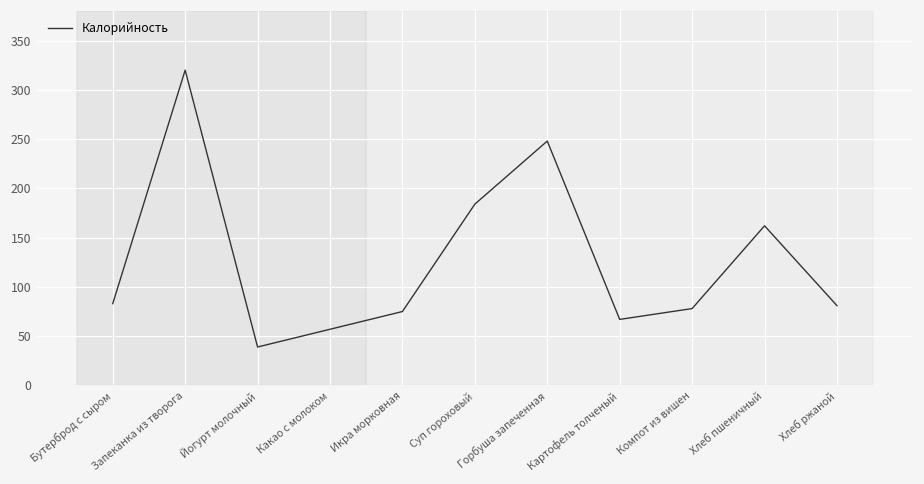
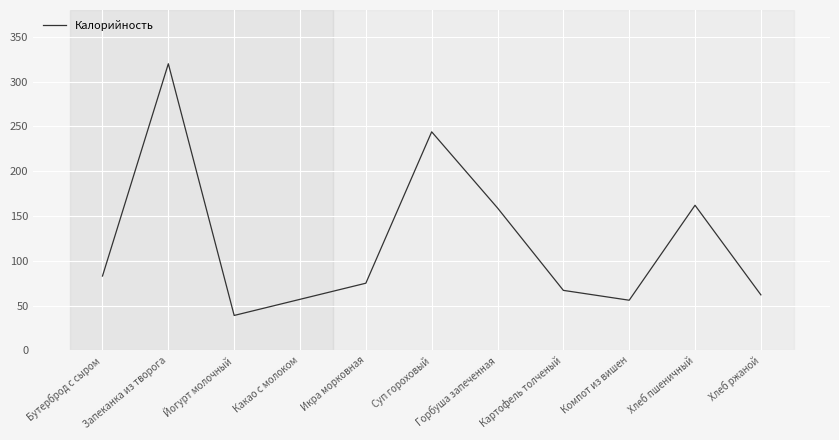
Суп гороховый: 180 -> 240
Горбуша запеченная: 250 -> 160
Компот из вишен: 80 -> 60
Хлеб ржаной: 80 -> 60
